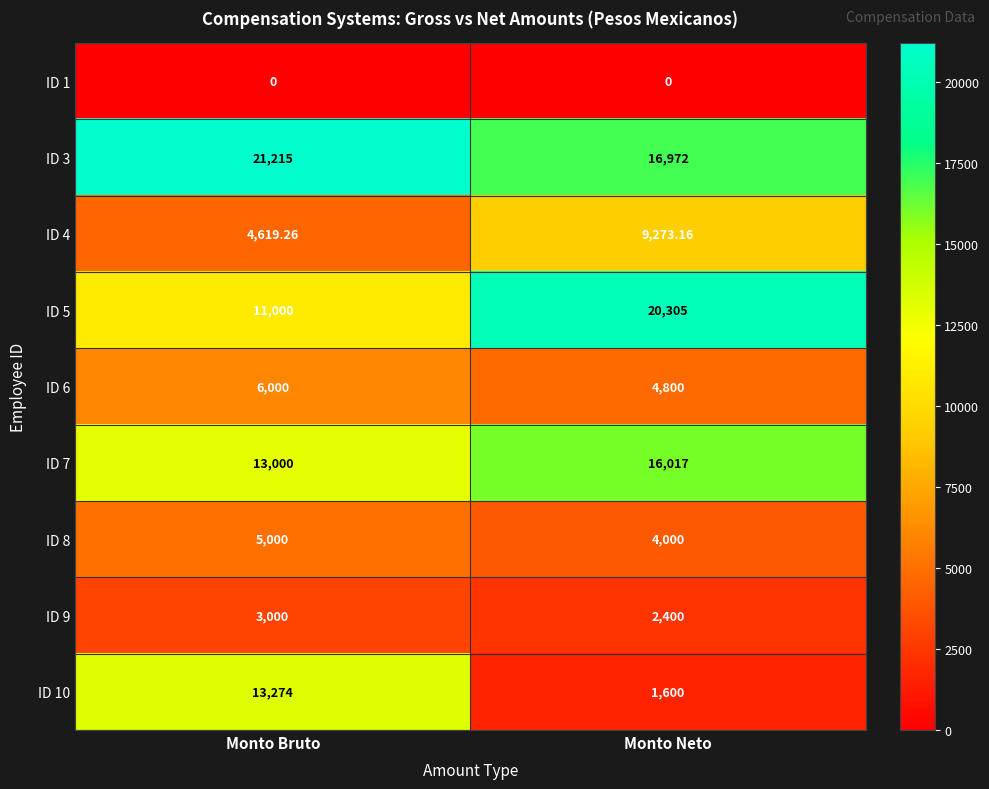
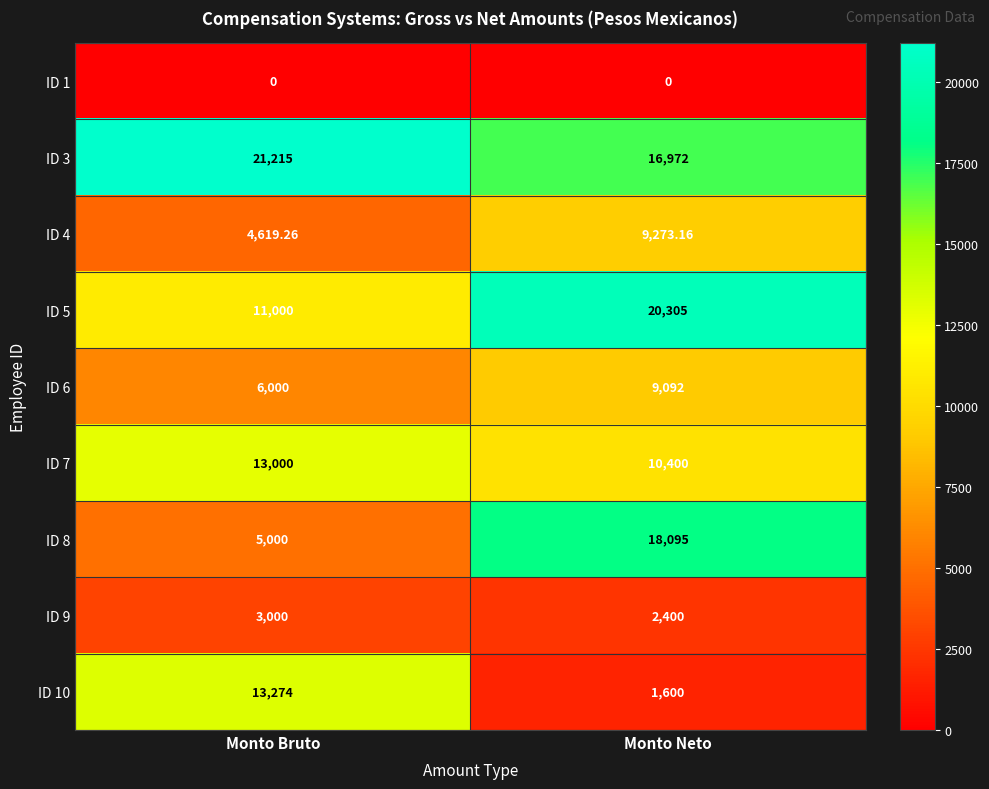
ID 6, Monto Neto: 4,800 -> 9,092
ID 7, Monto Neto: 16,017 -> 10,400
ID 8, Monto Neto: 4,000 -> 18,095
